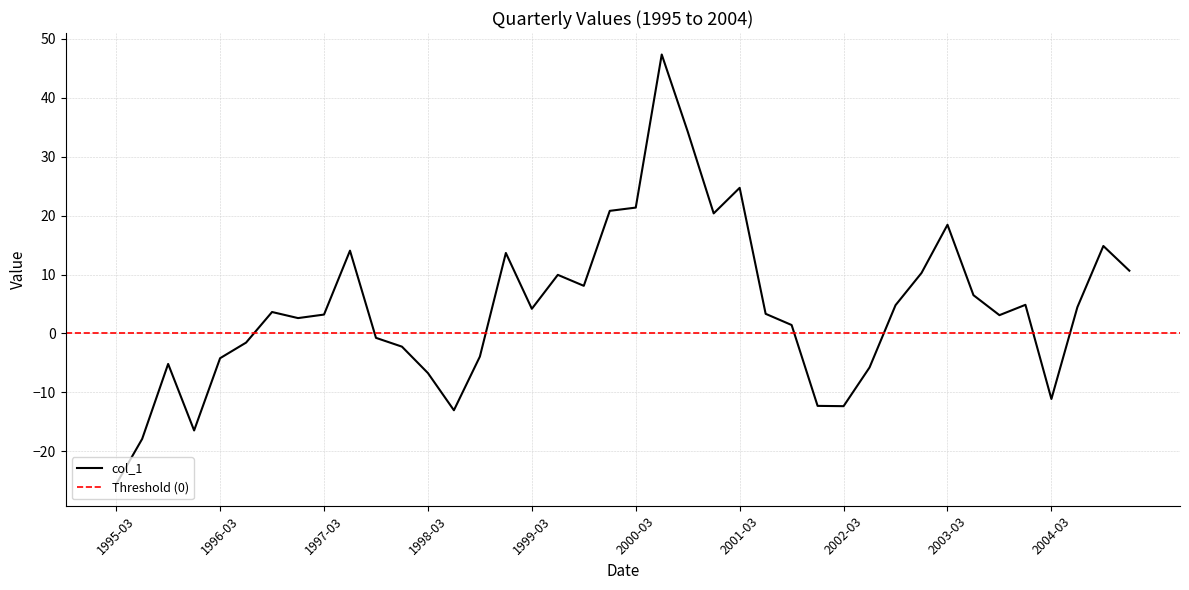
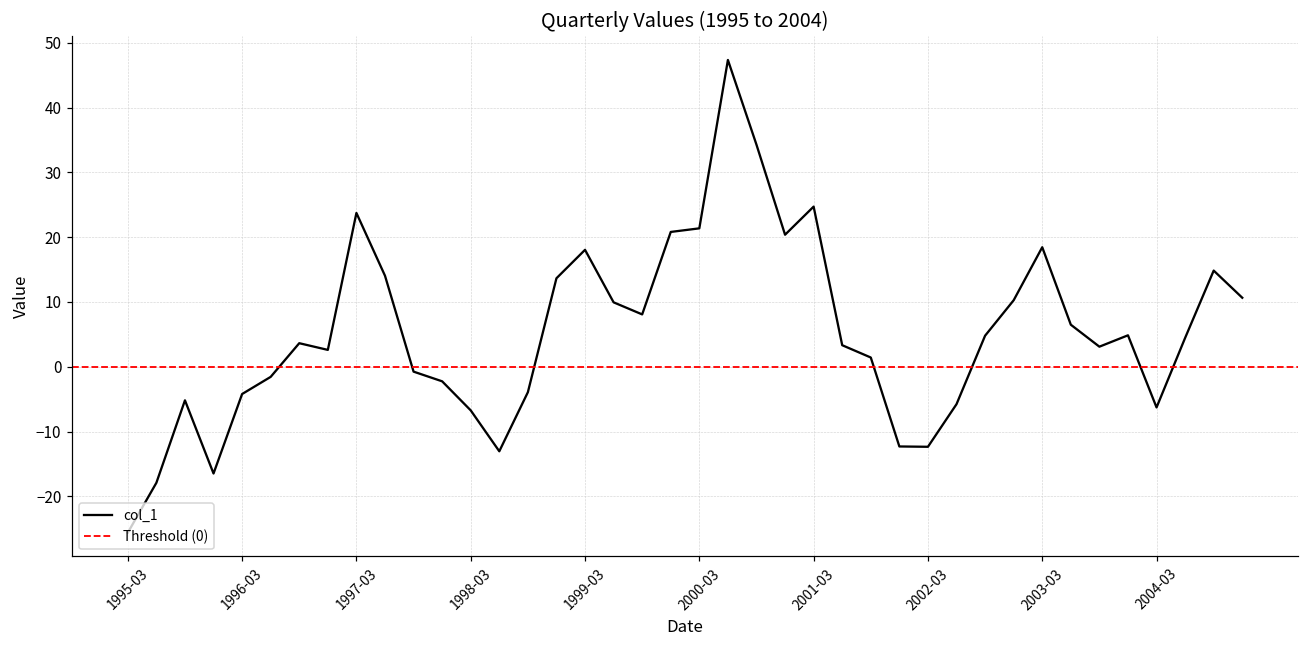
1997-03: 3 -> 24
1999-03: 4 -> 18
2004-03: -11 -> -6
